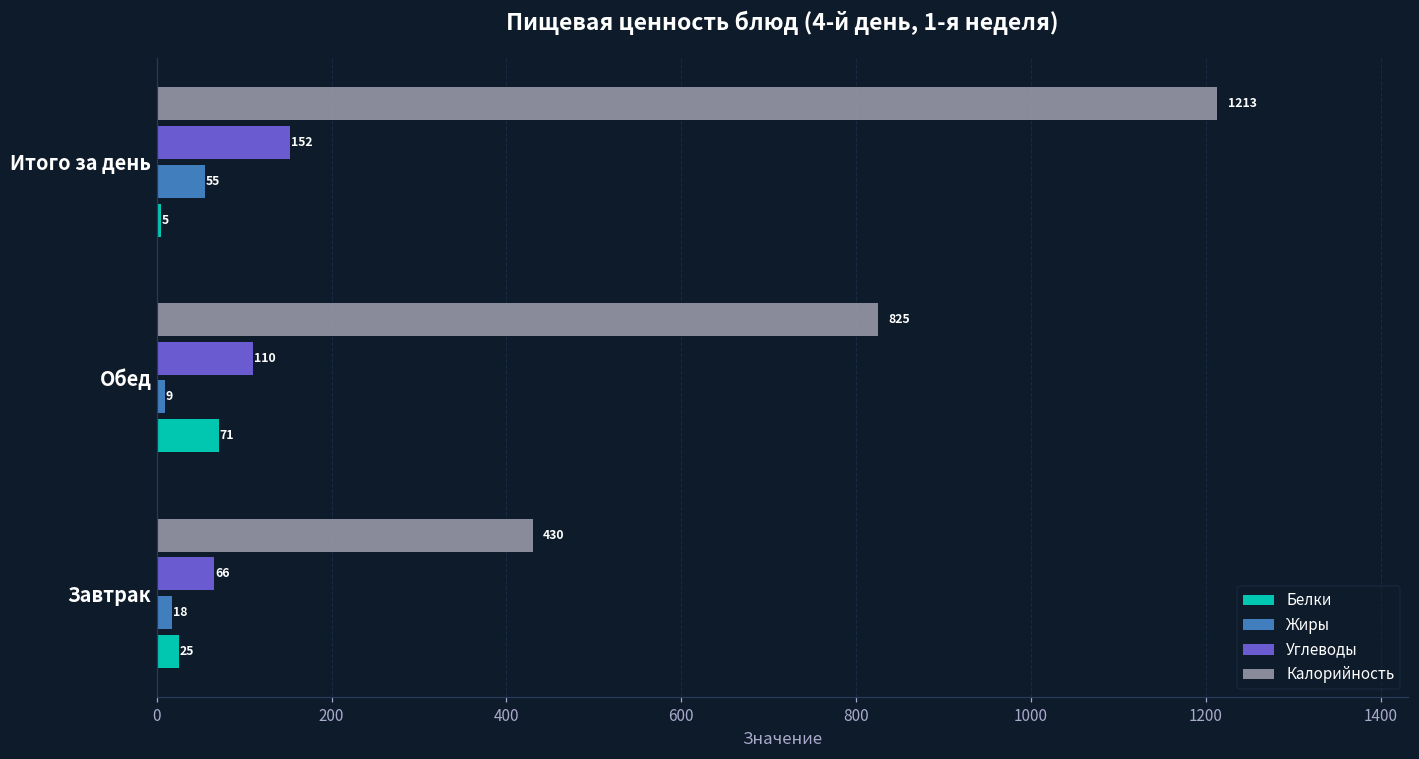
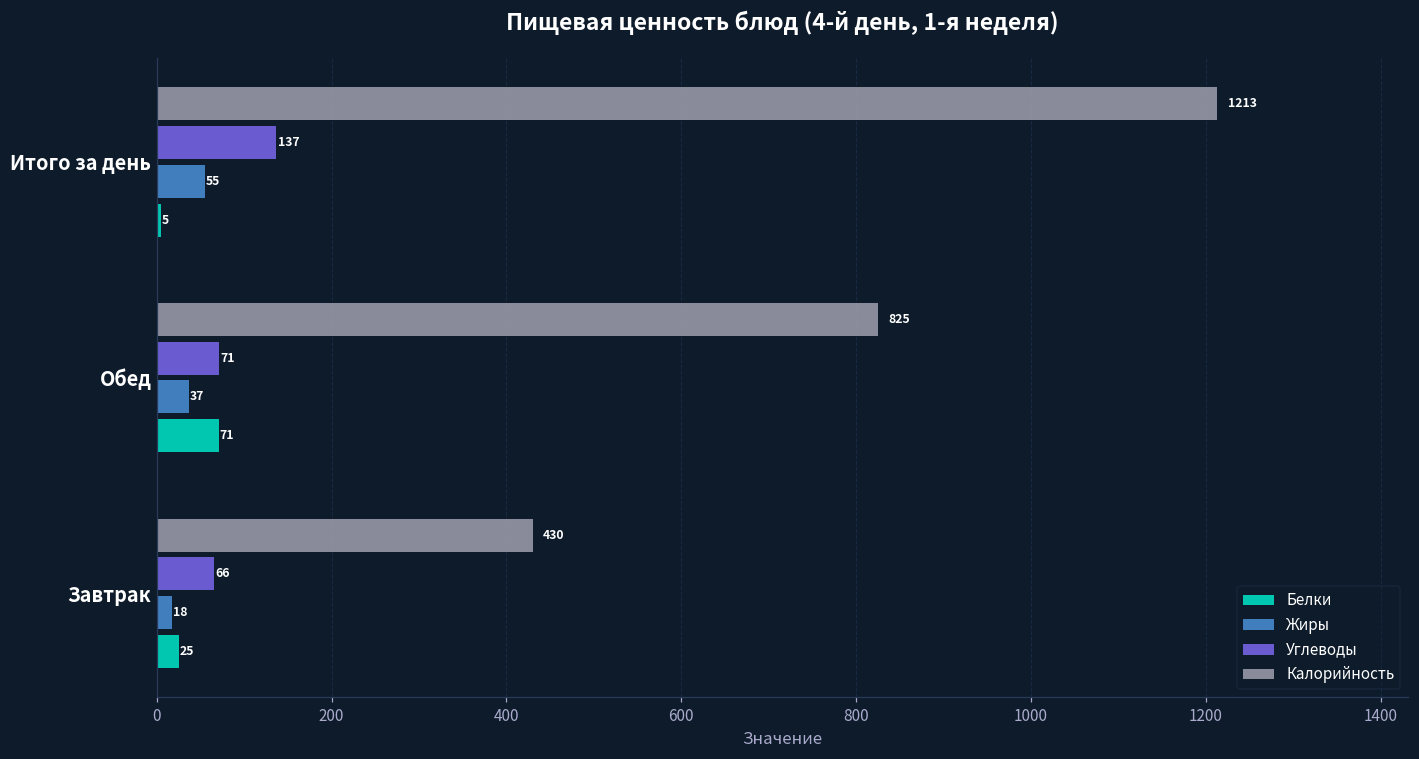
Углеводы, Итого за день: 152 -> 137
Углеводы, Обед: 110 -> 71
Жиры, Обед: 9 -> 37
